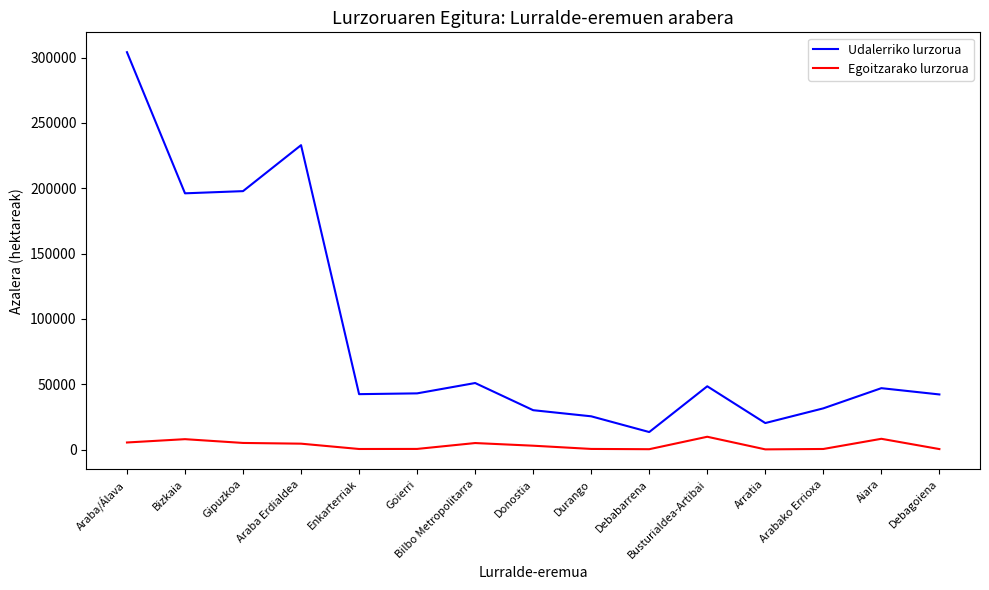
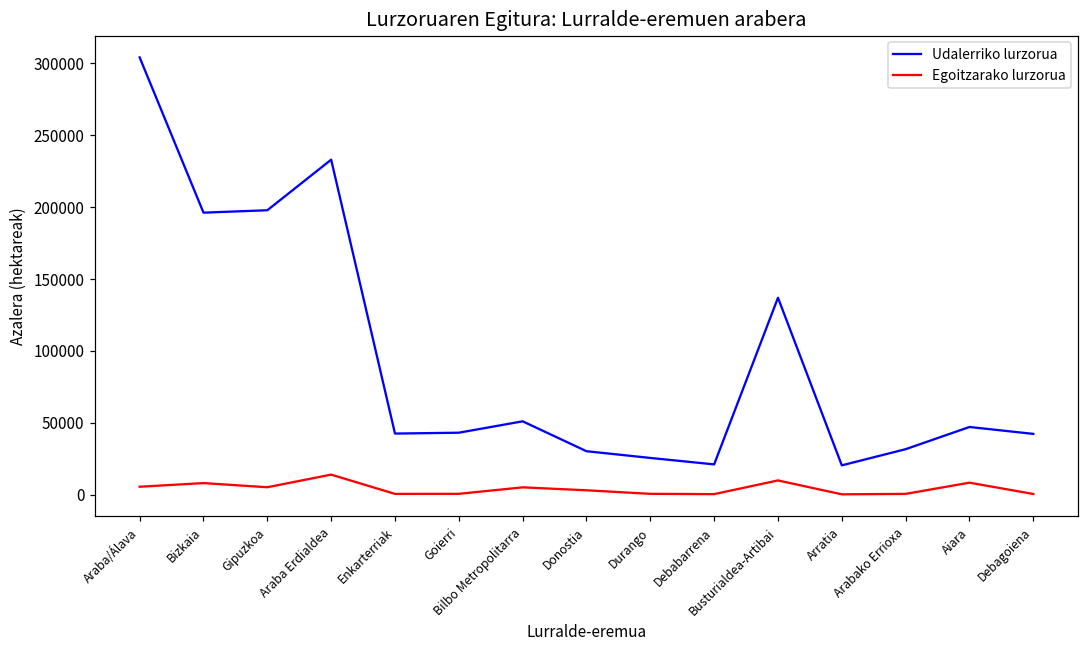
Egoitzarako lurzorua, Araba Erdialdea: 5000 -> 14000
Udalerriko lurzorua, Debabarrena: 13000 -> 21000
Udalerriko lurzorua, Busturialdea-Artibai: 48000 -> 137000
